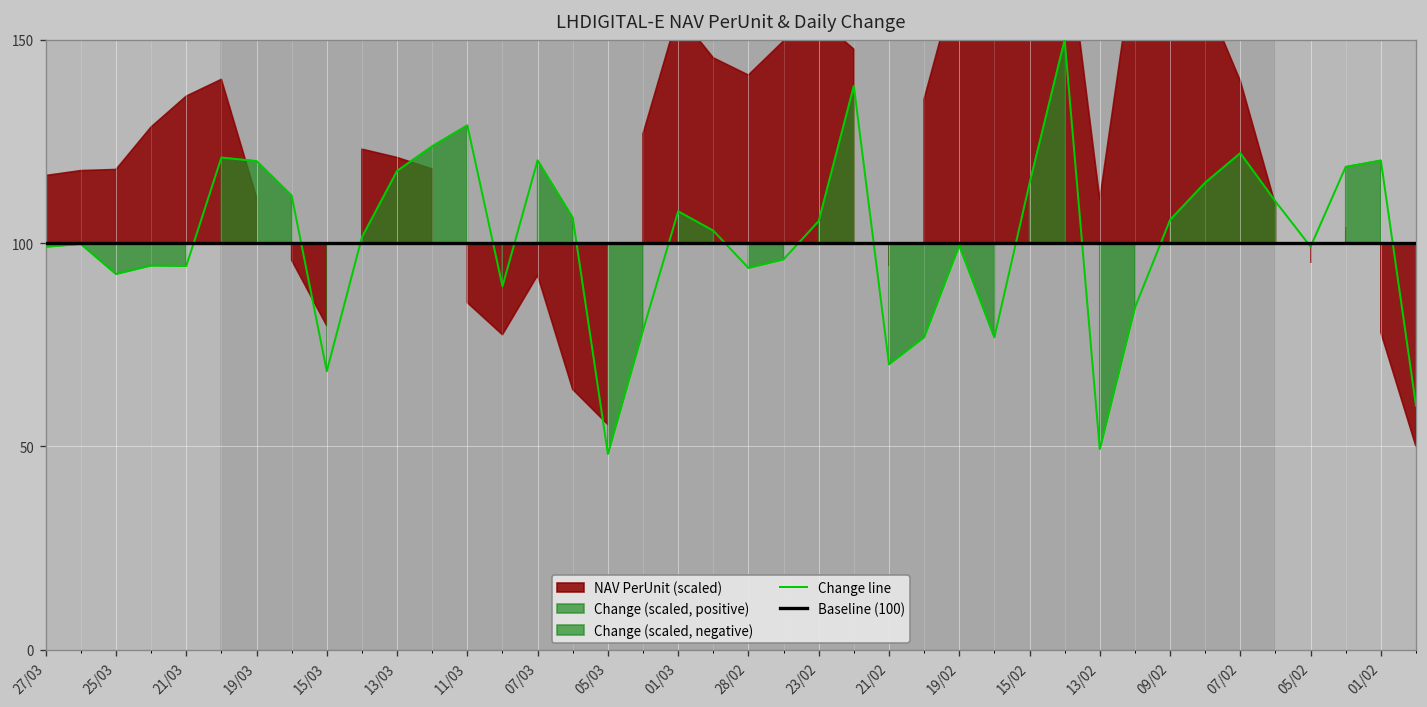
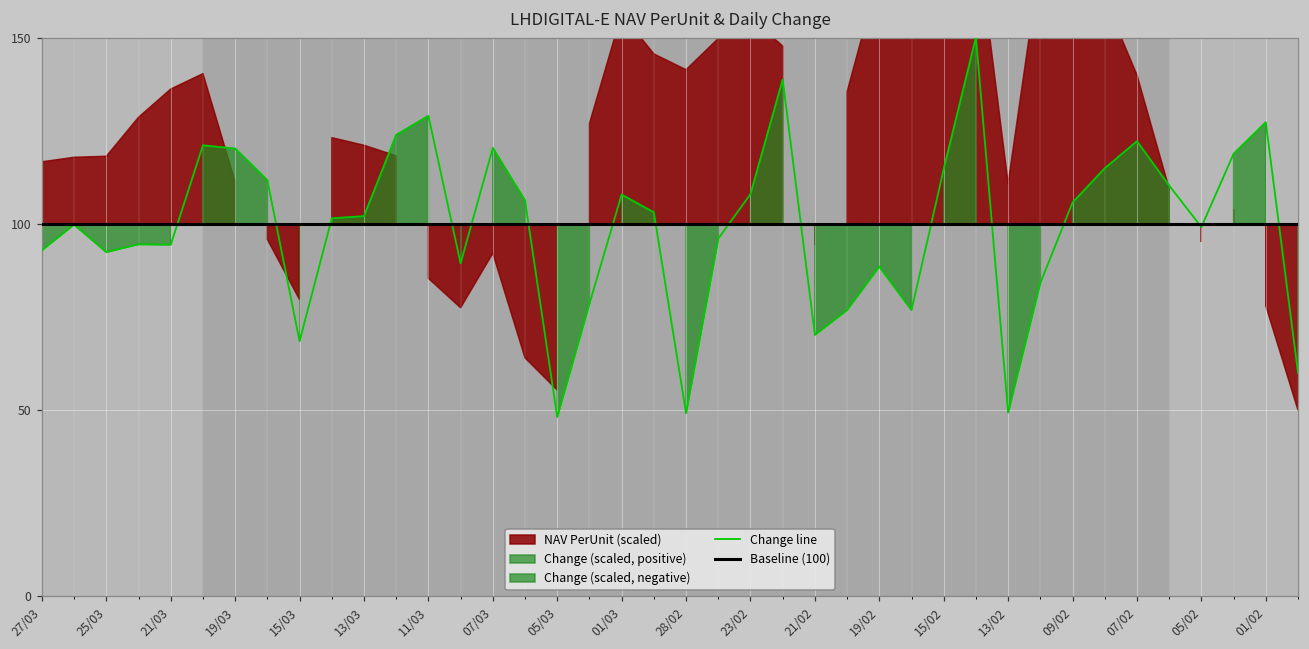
27/03: 99 -> 93
13/03: 118 -> 102
28/02: 94 -> 49
23/02: 105 -> 108
19/02: 99 -> 89
01/02: 120 -> 127
